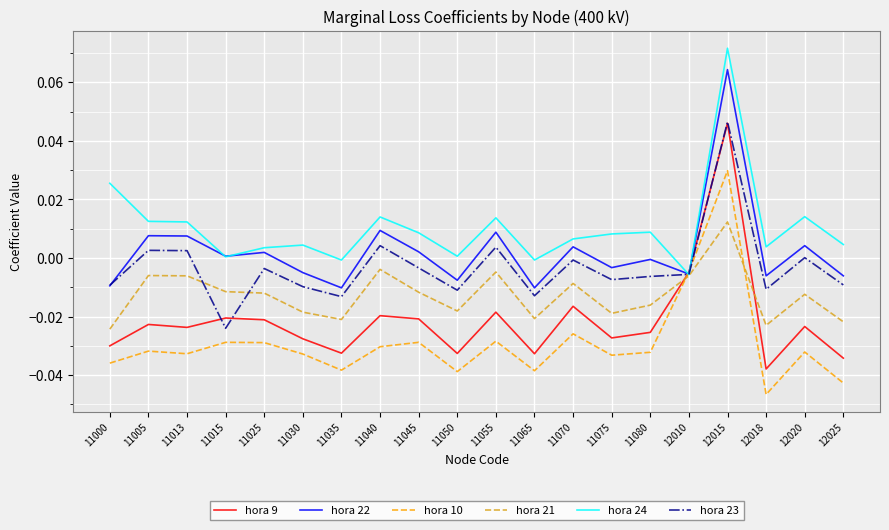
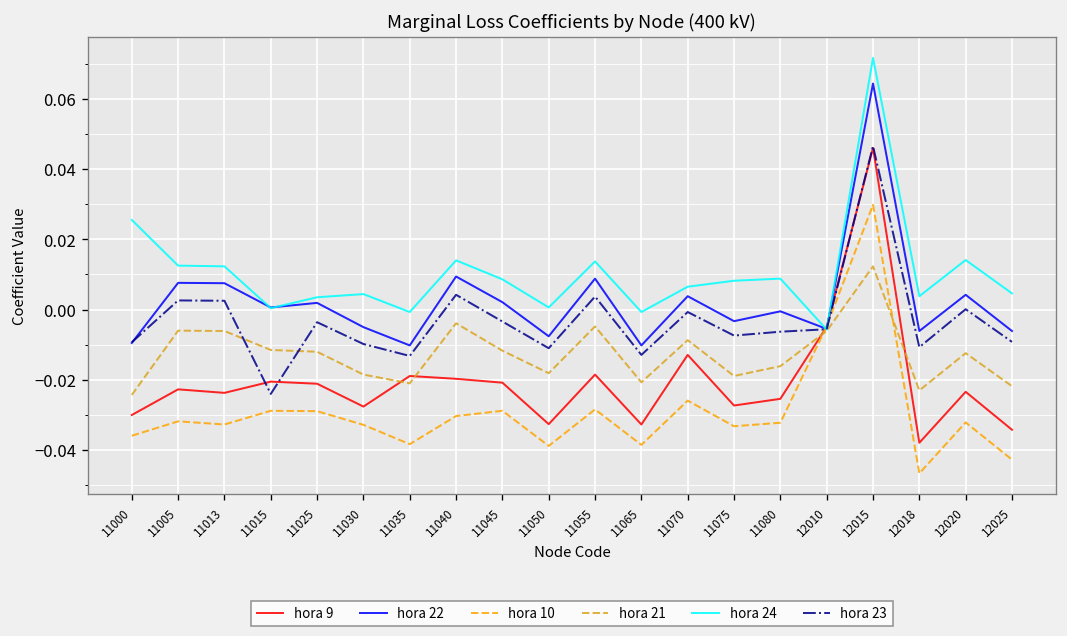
hora 9, 11035: -0.033 -> -0.019
hora 9, 11070: -0.017 -> -0.013
